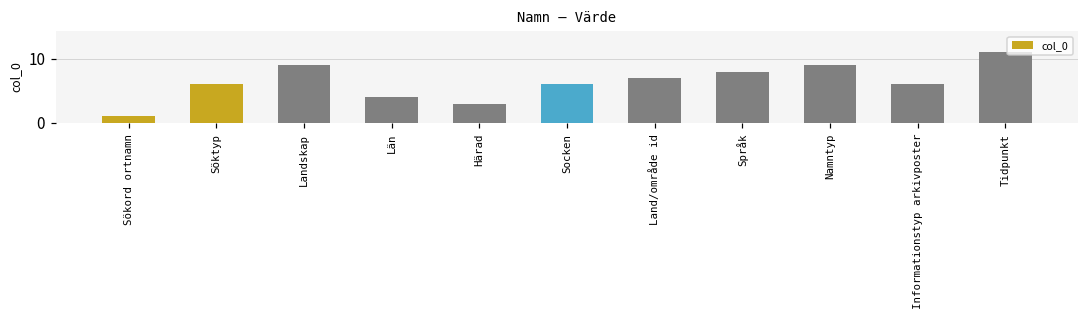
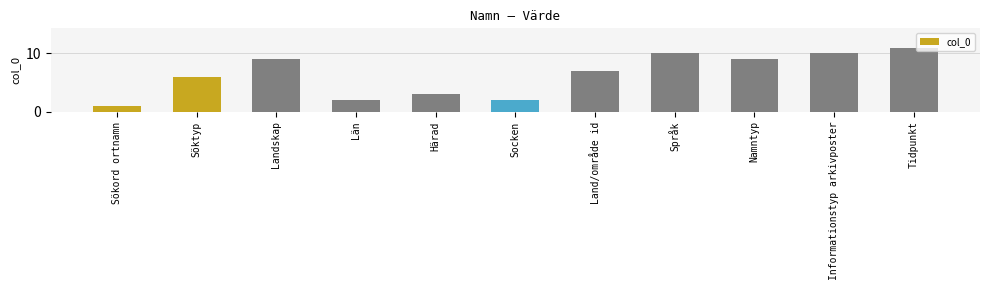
Län: 4 -> 2
Socken: 6 -> 2
Språk: 8 -> 10
Informationstyp arkivposter: 6 -> 10
